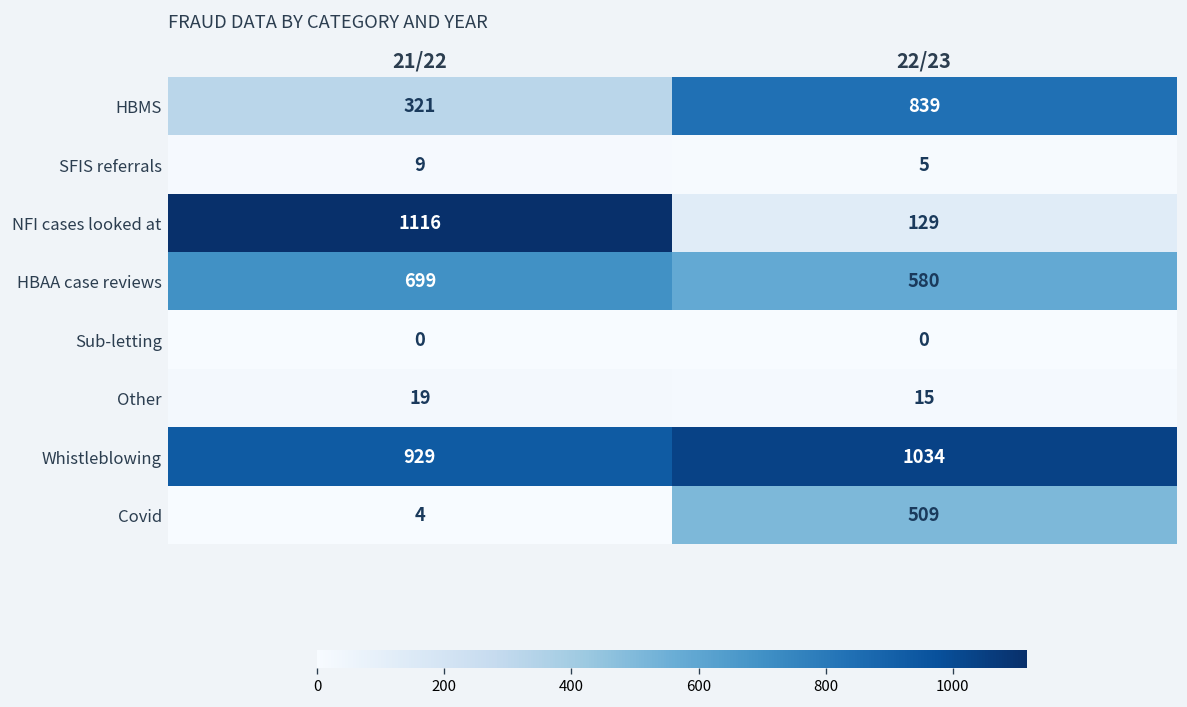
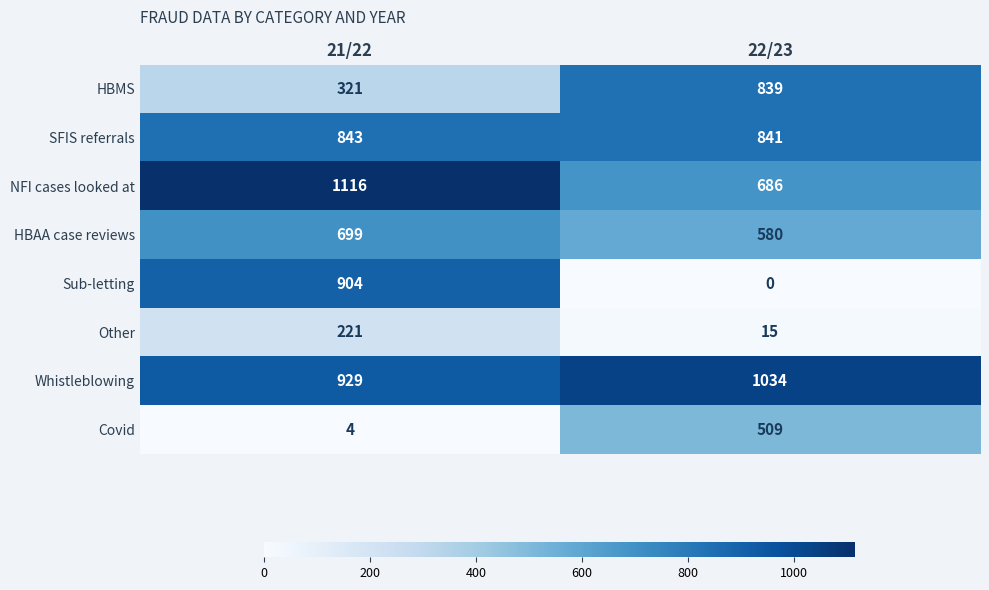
SFIS referrals, 21/22: 9 -> 843
SFIS referrals, 22/23: 5 -> 841
NFI cases looked at, 22/23: 129 -> 686
Sub-letting, 21/22: 0 -> 904
Other, 21/22: 19 -> 221
